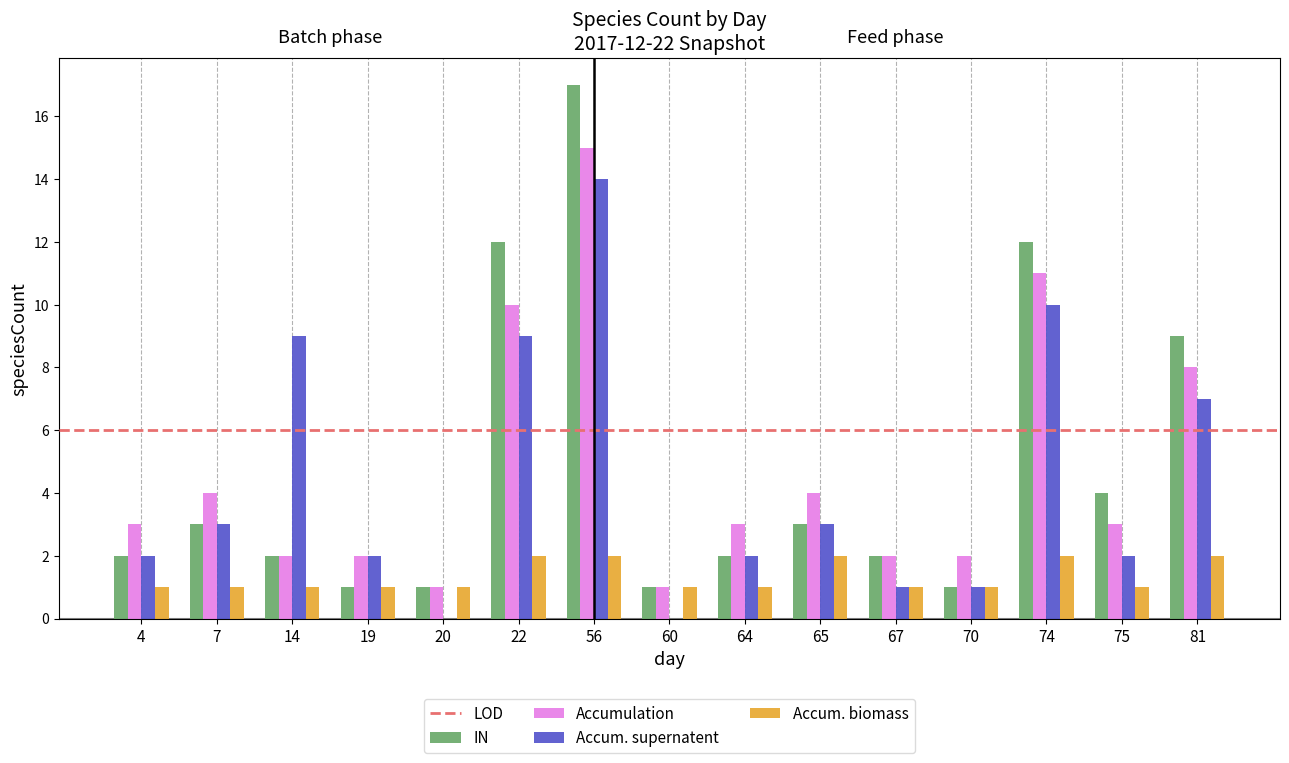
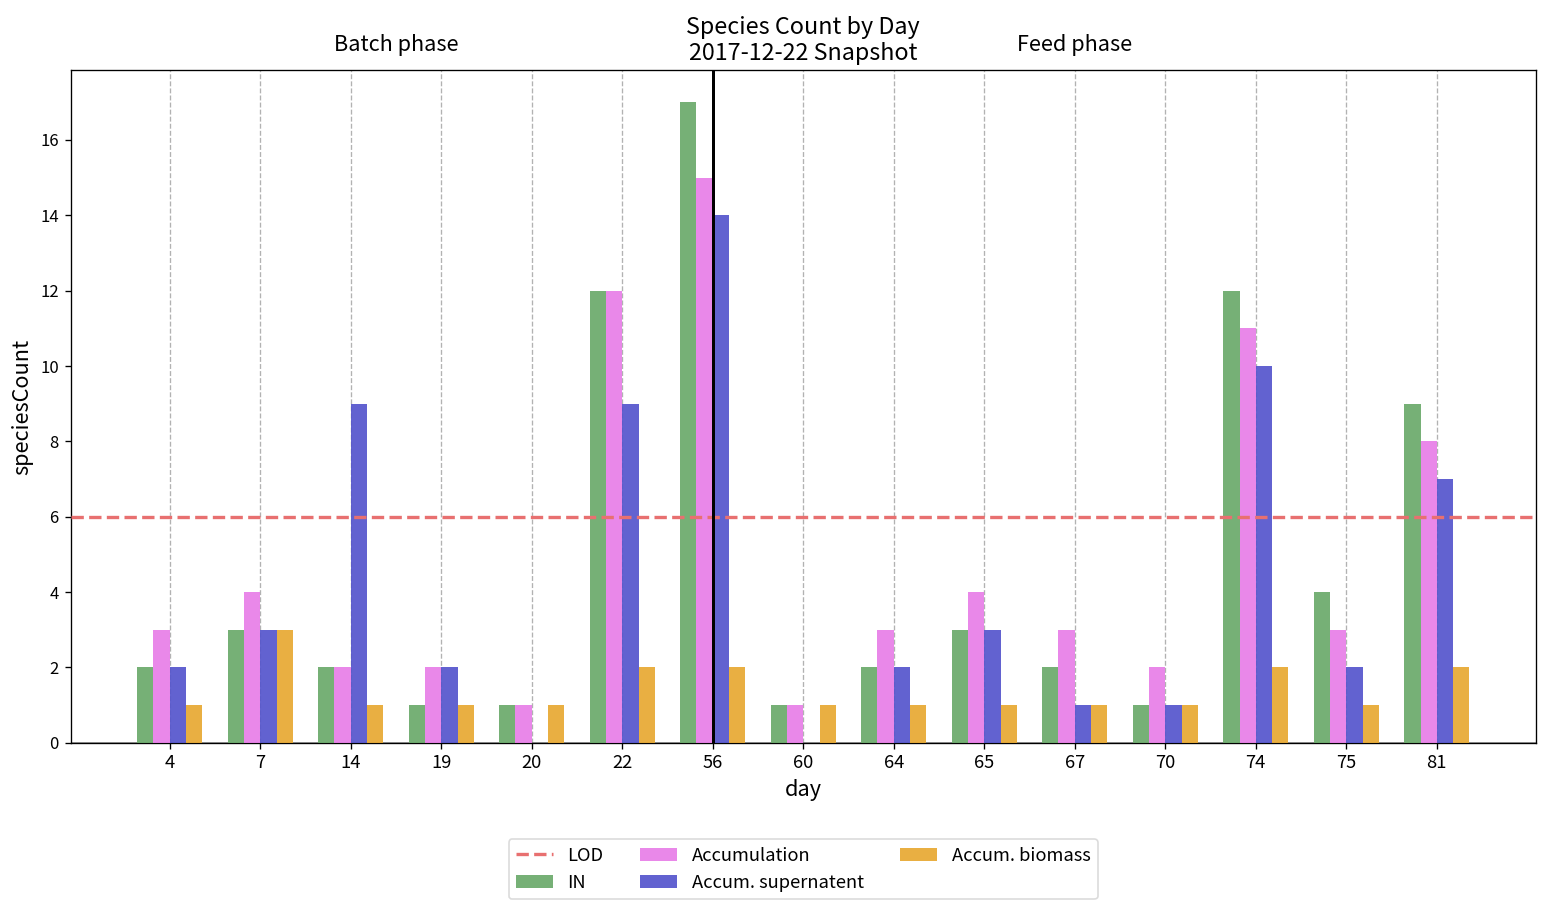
Accum. biomass, 7: 1 -> 3
Accumulation, 22: 10 -> 12
Accum. biomass, 65: 2 -> 1
Accumulation, 67: 2 -> 3
